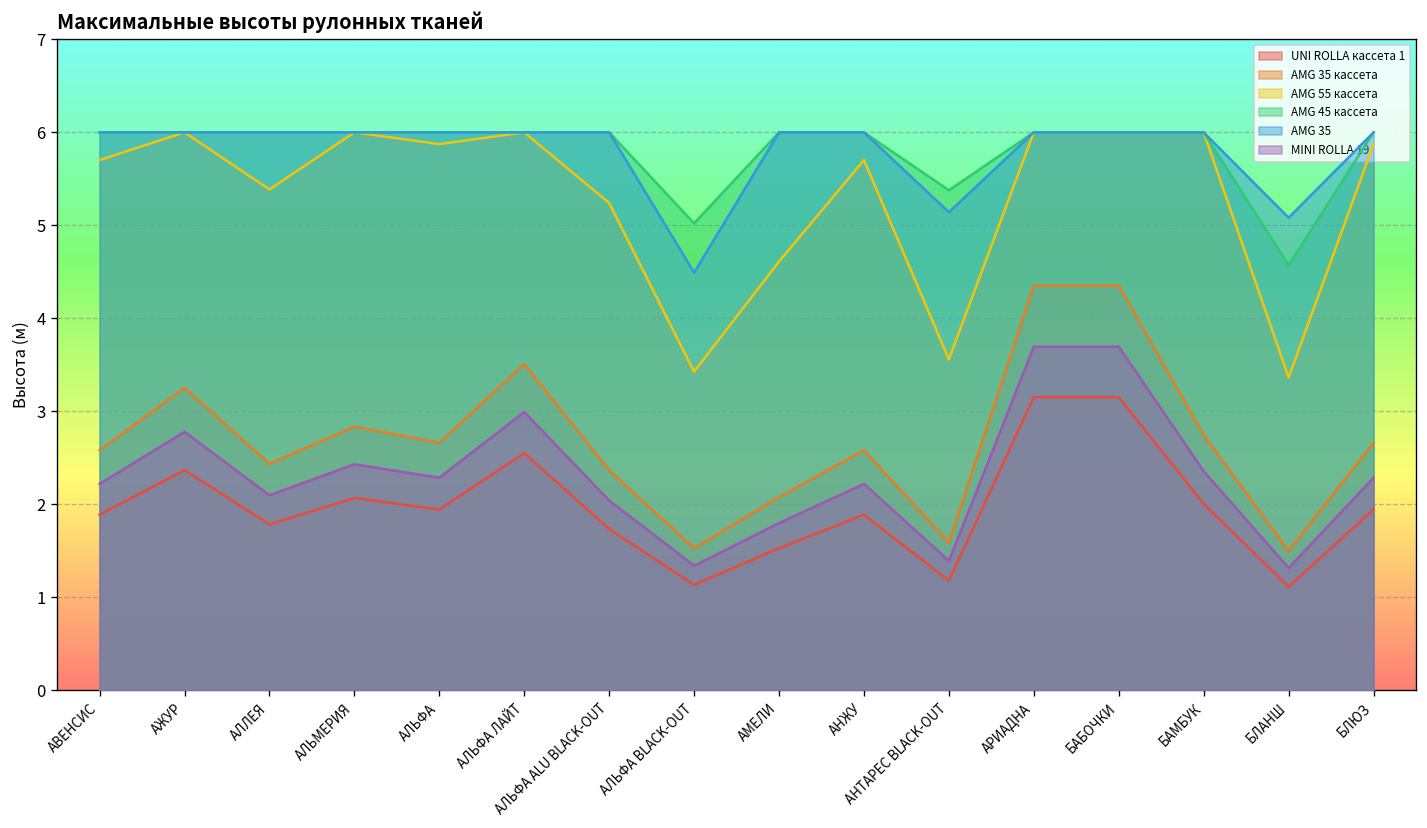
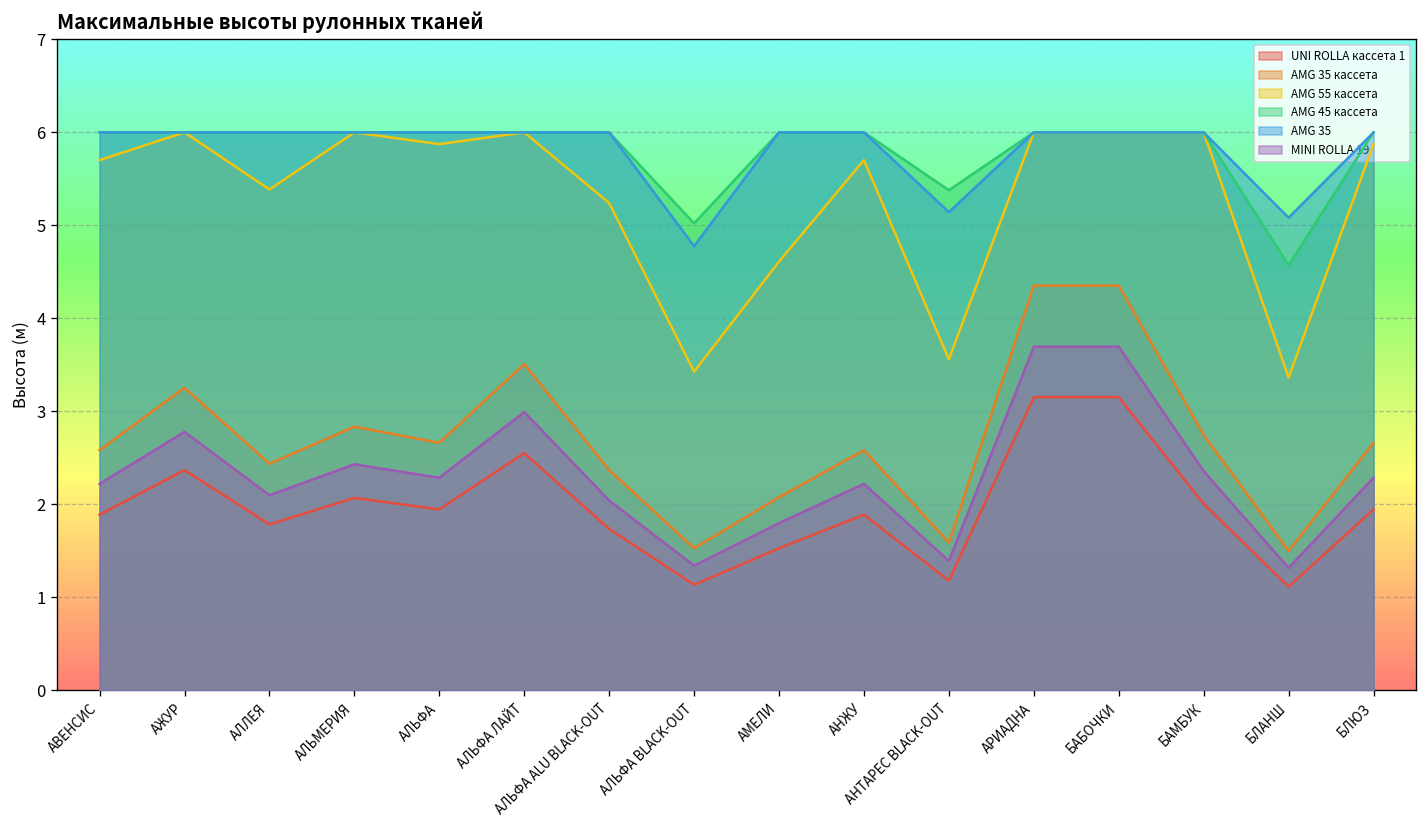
AMG 35, АЛЬФА BLACK-OUT: 4.5 -> 4.8
